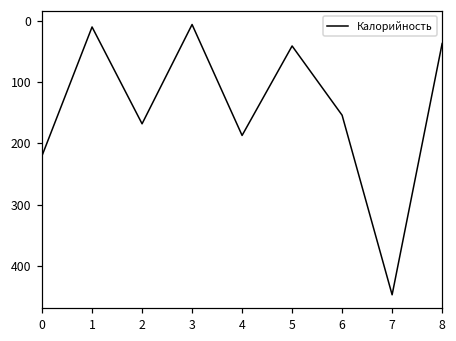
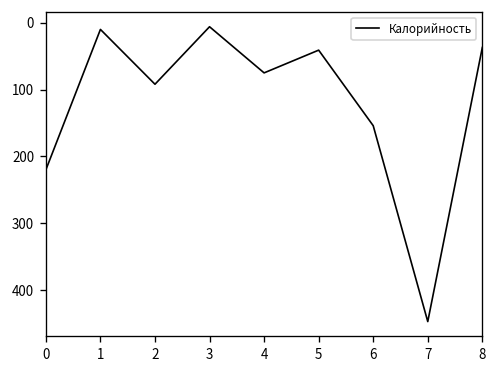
2: 170 -> 90
4: 190 -> 80
